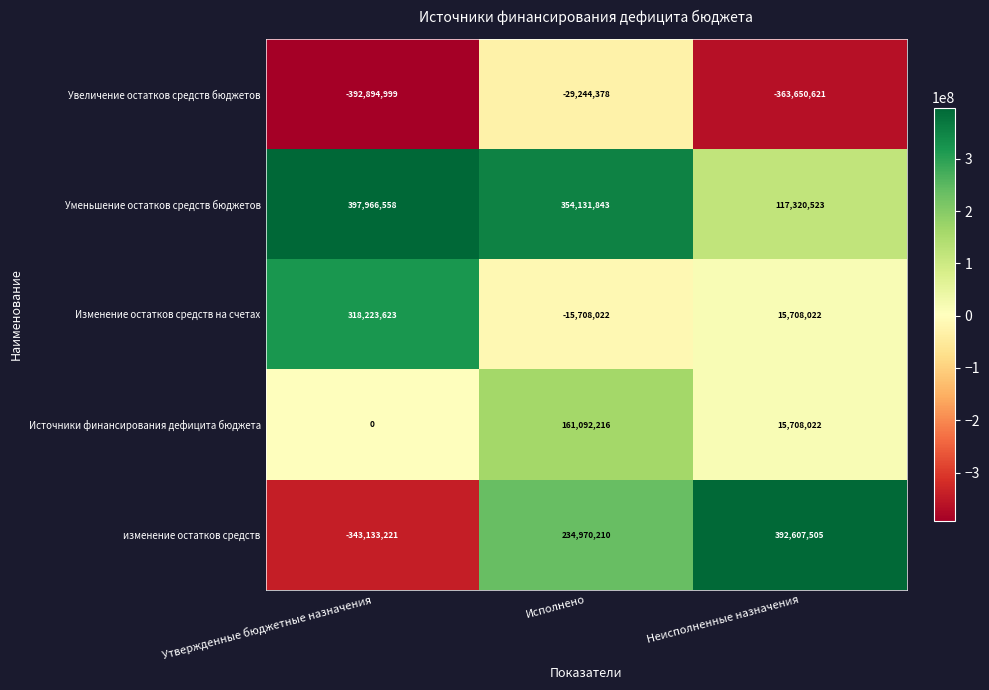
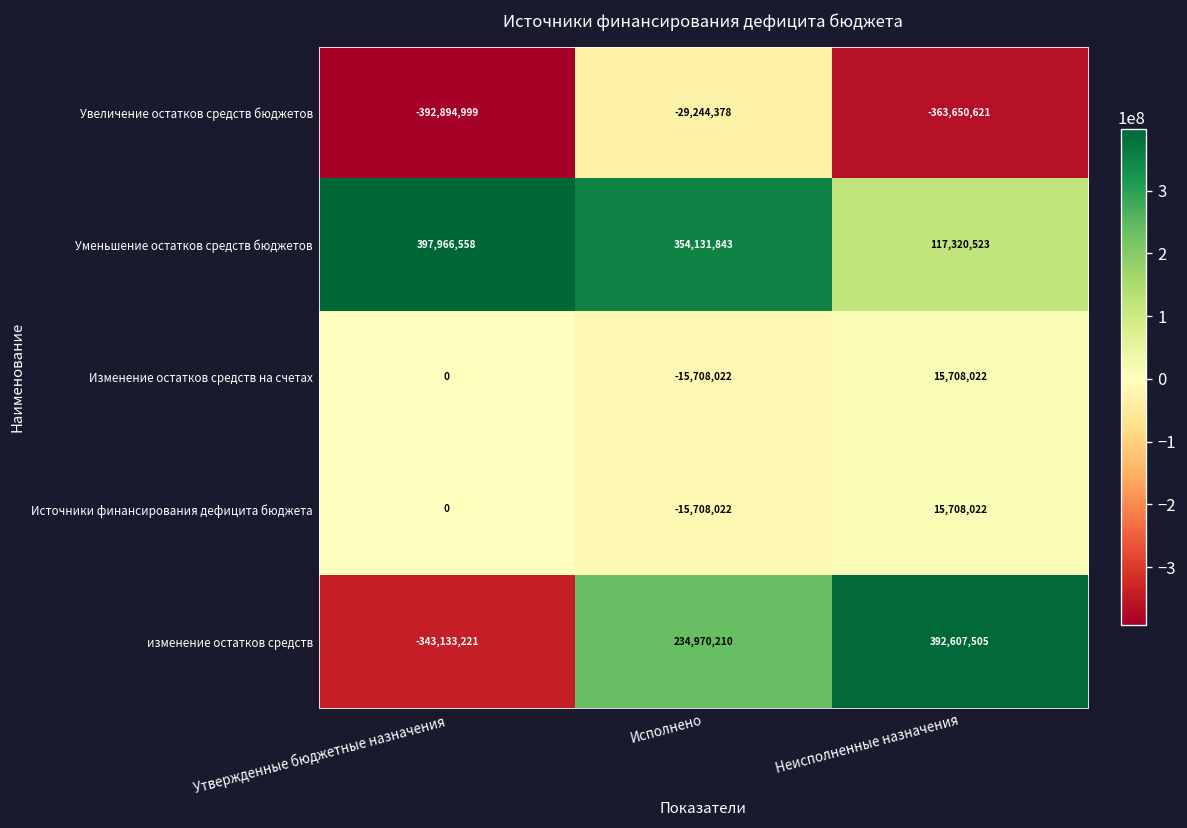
Изменение остатков средств на счетах, Утвержденные бюджетные назначения: 318,223,623 -> 0
Источники финансирования дефицита бюджета, Исполнено: 161,092,216 -> -15,708,022
